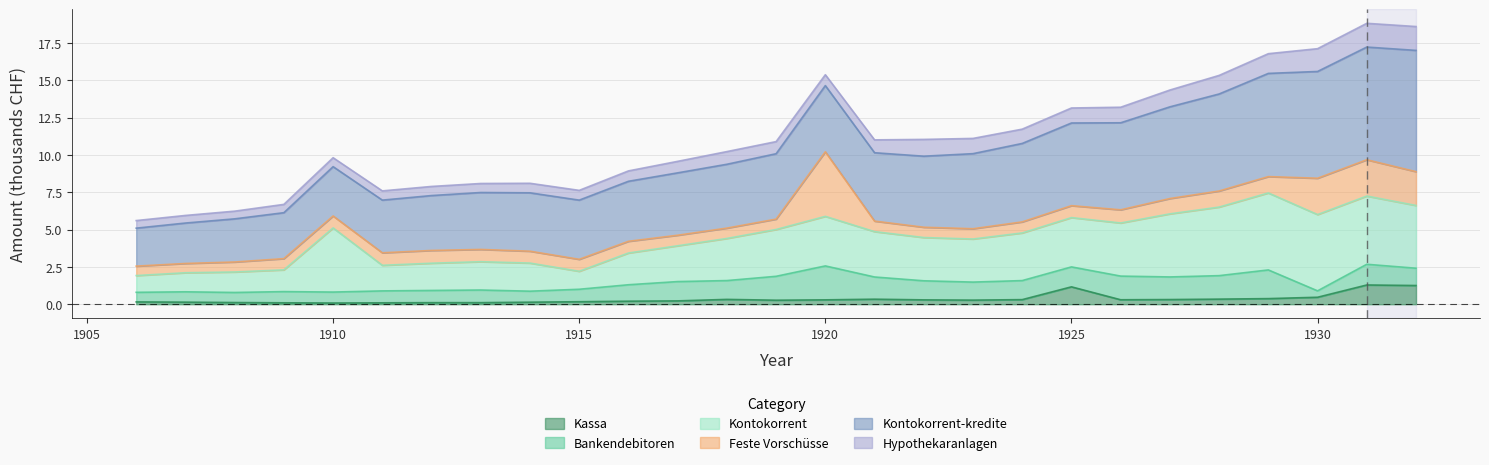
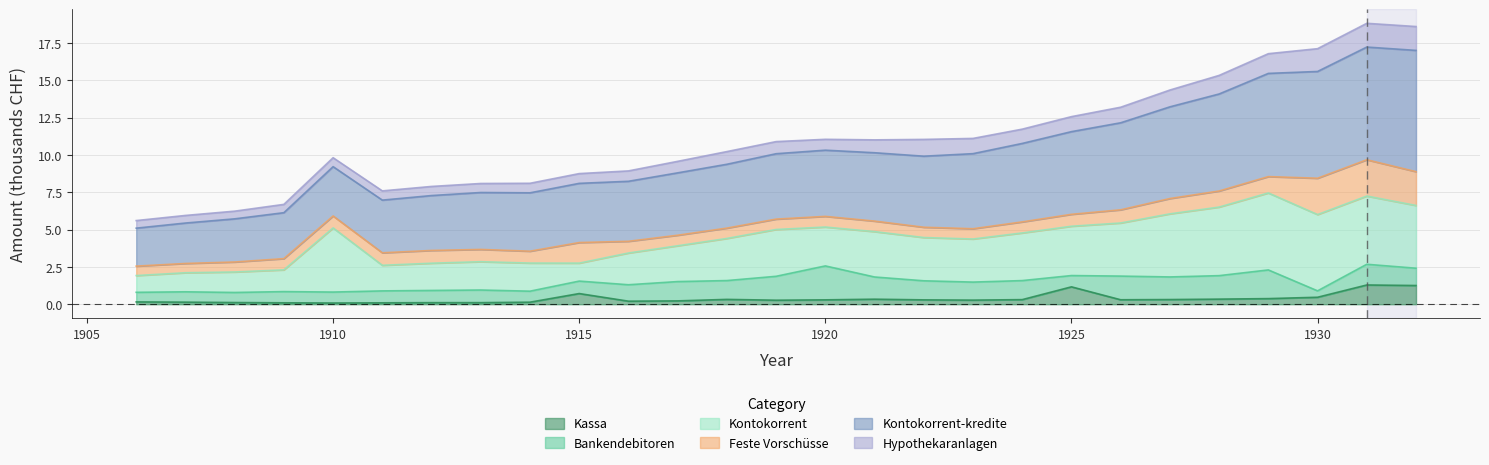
Kassa, 1915: 0.2 -> 0.7
Feste Vorschüsse, 1915: 0.8 -> 1.4
Kontokorrent, 1920: 3.3 -> 2.6
Feste Vorschüsse, 1920: 4.3 -> 0.7
Bankendebitoren, 1925: 1.3 -> 0.8
